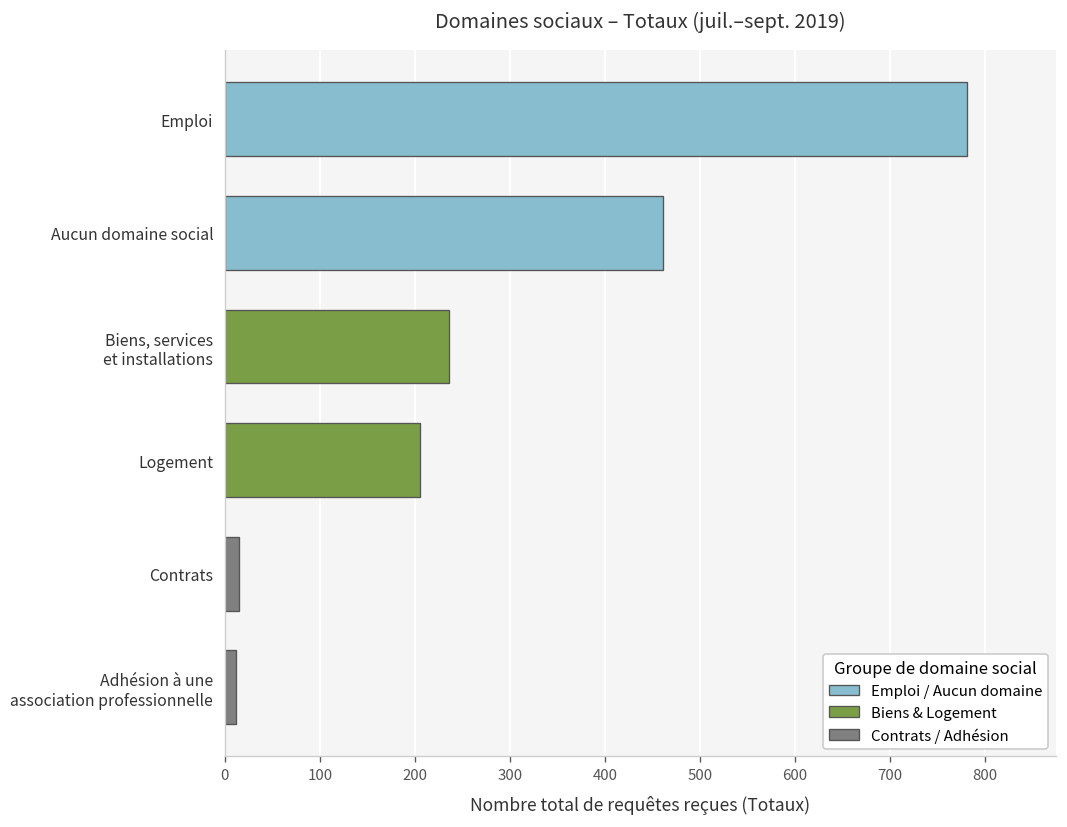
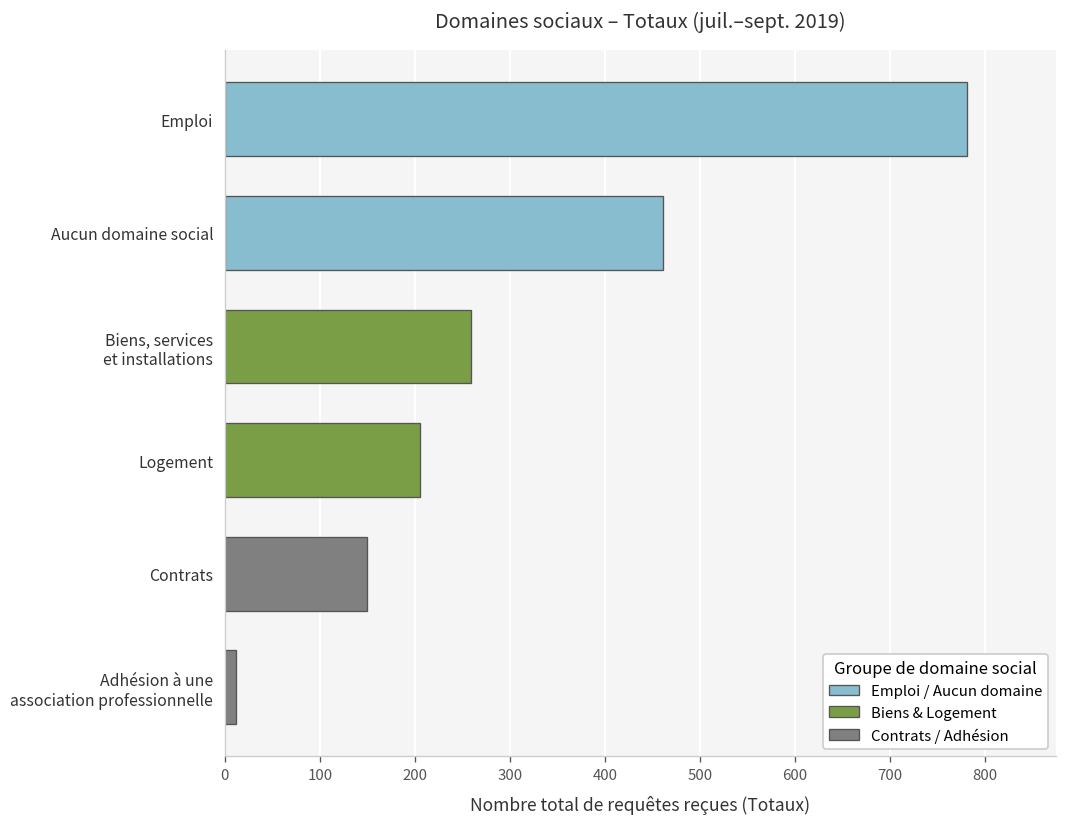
Biens, services et installations: 240 -> 260
Contrats: 20 -> 150
